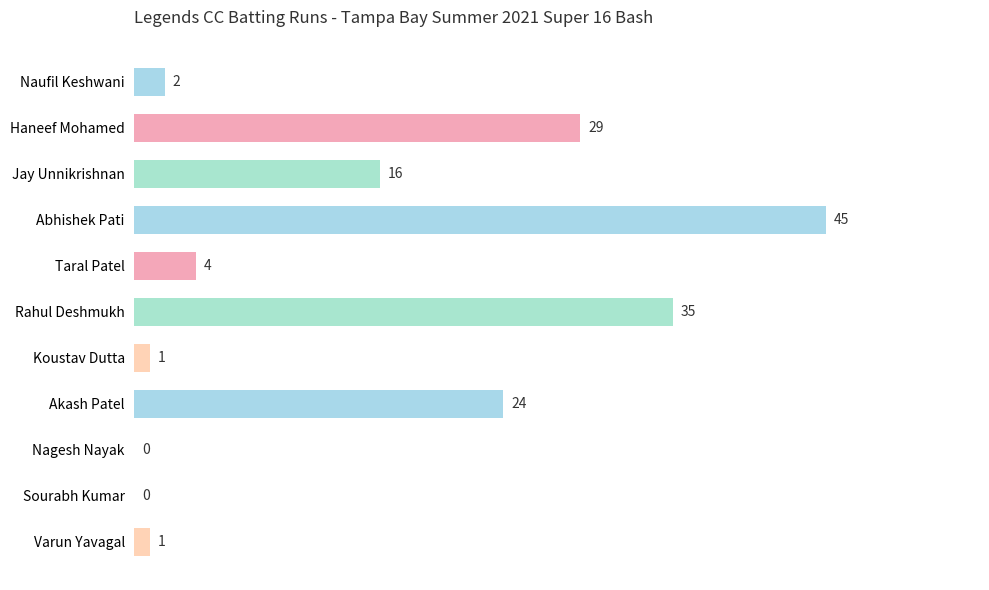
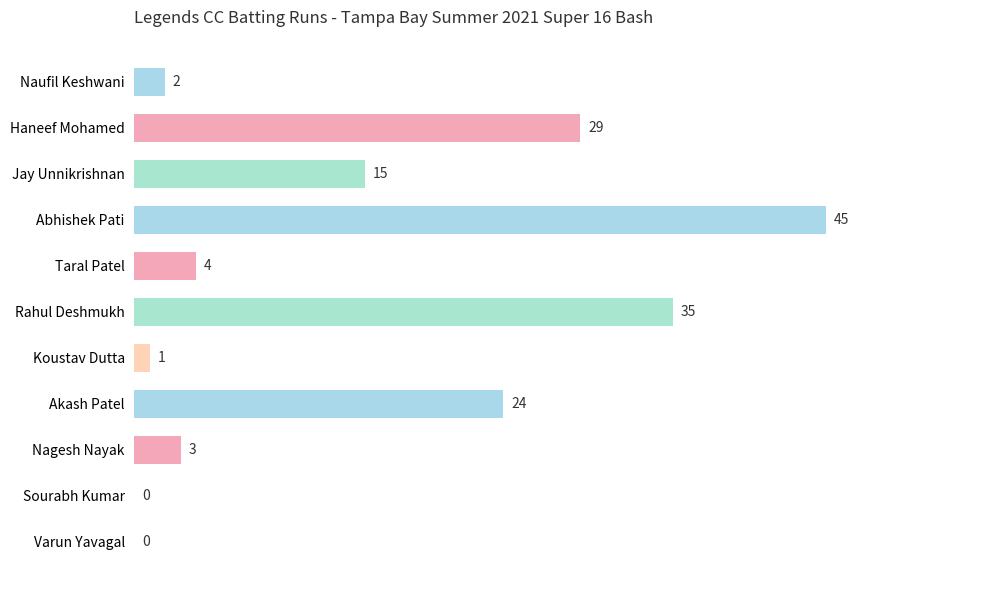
Jay Unnikrishnan: 16 -> 15
Nagesh Nayak: 0 -> 3
Varun Yavagal: 1 -> 0
